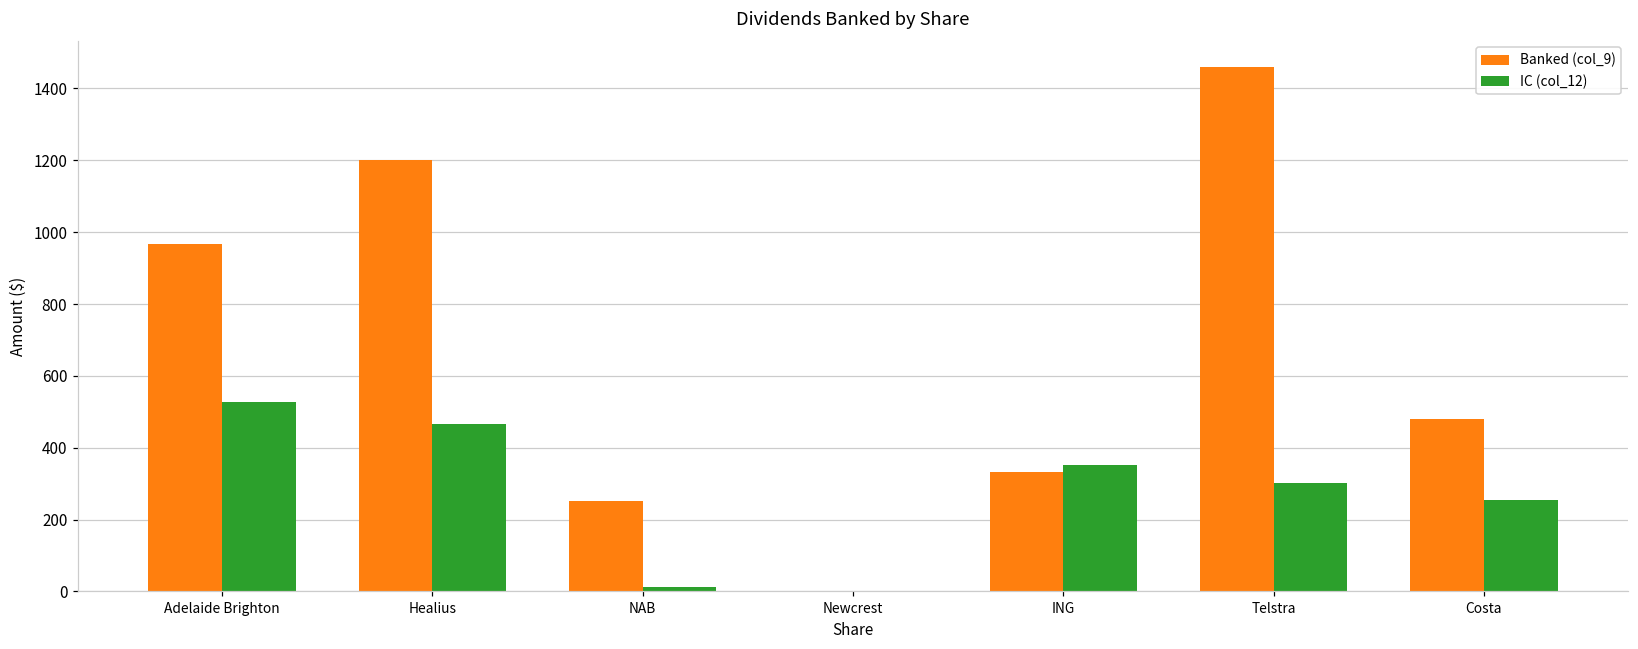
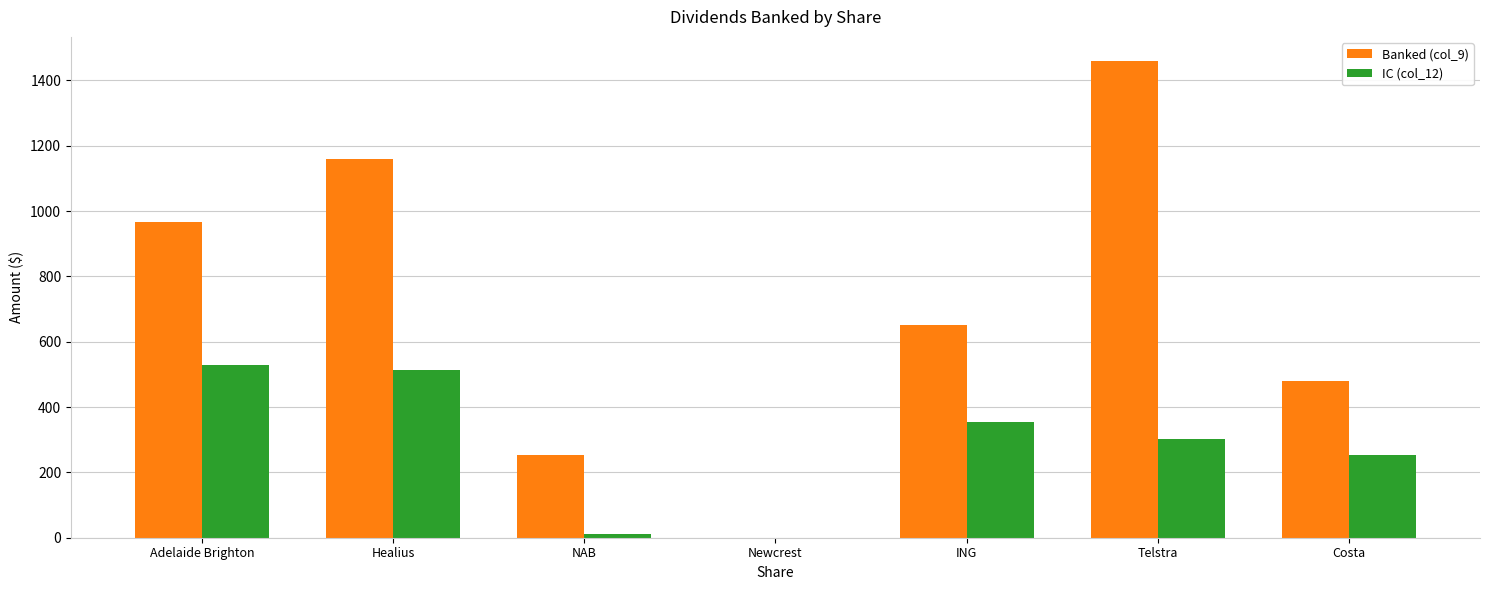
Banked (col_9), Healius: 1200 -> 1160
IC (col_12), Healius: 470 -> 510
Banked (col_9), ING: 330 -> 650
